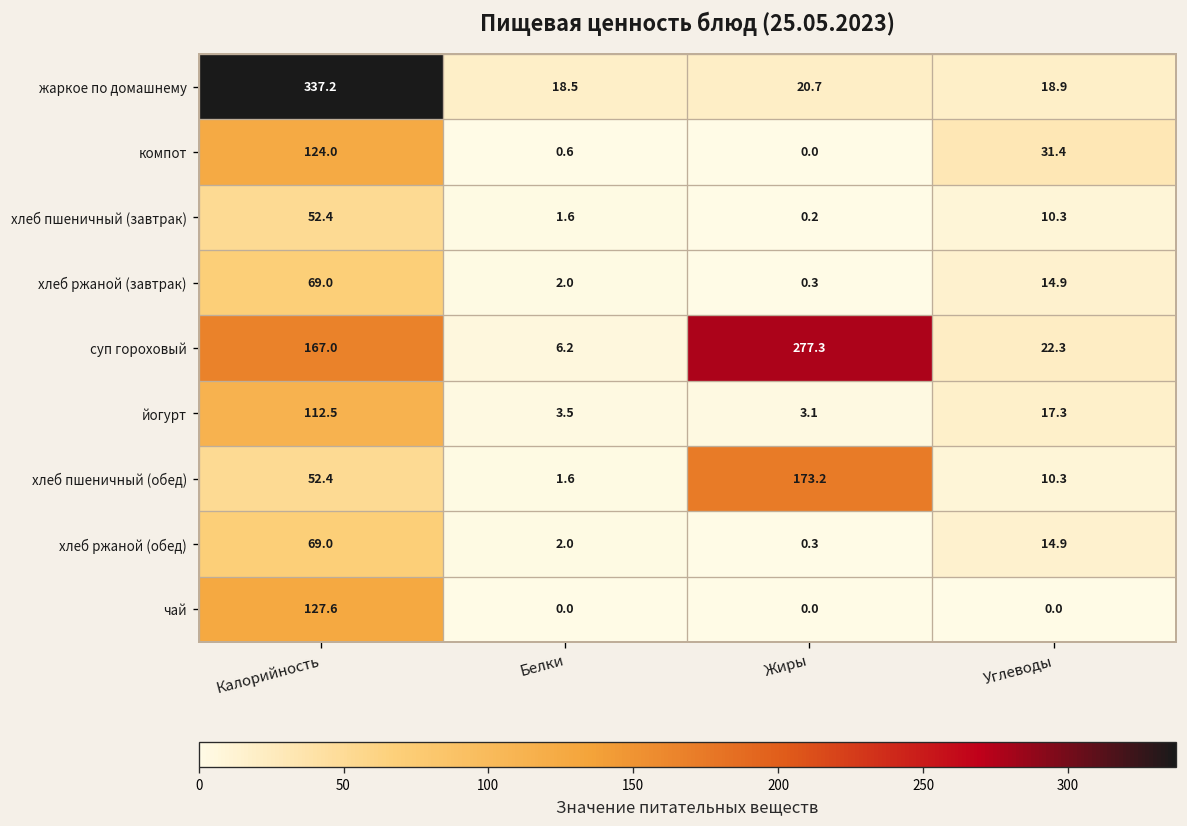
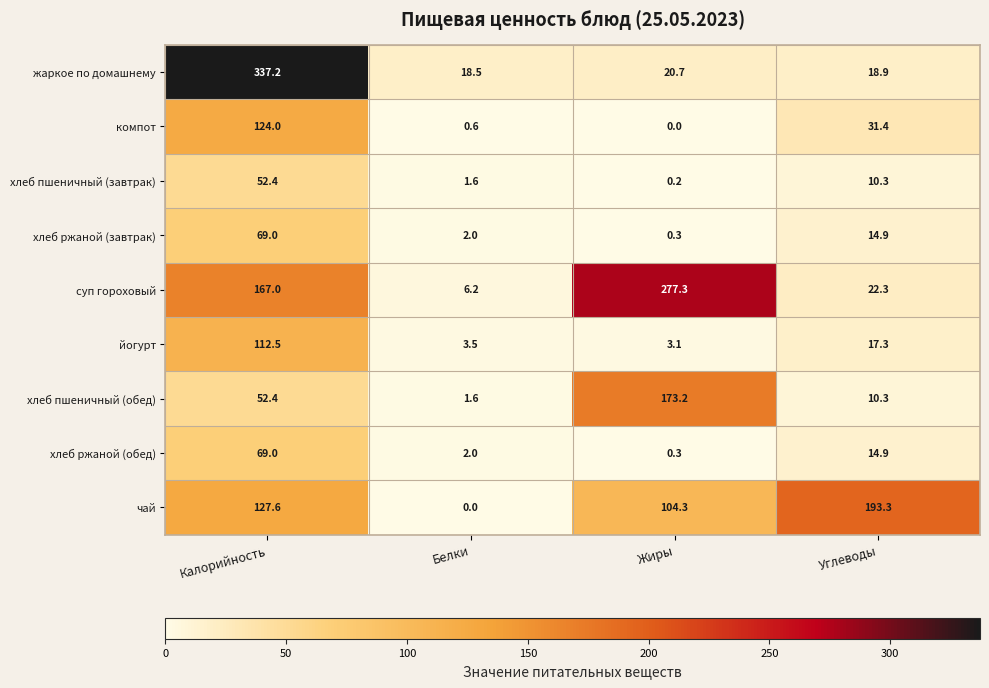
чай, Жиры: 0.0 -> 104.3
чай, Углеводы: 0.0 -> 193.3
